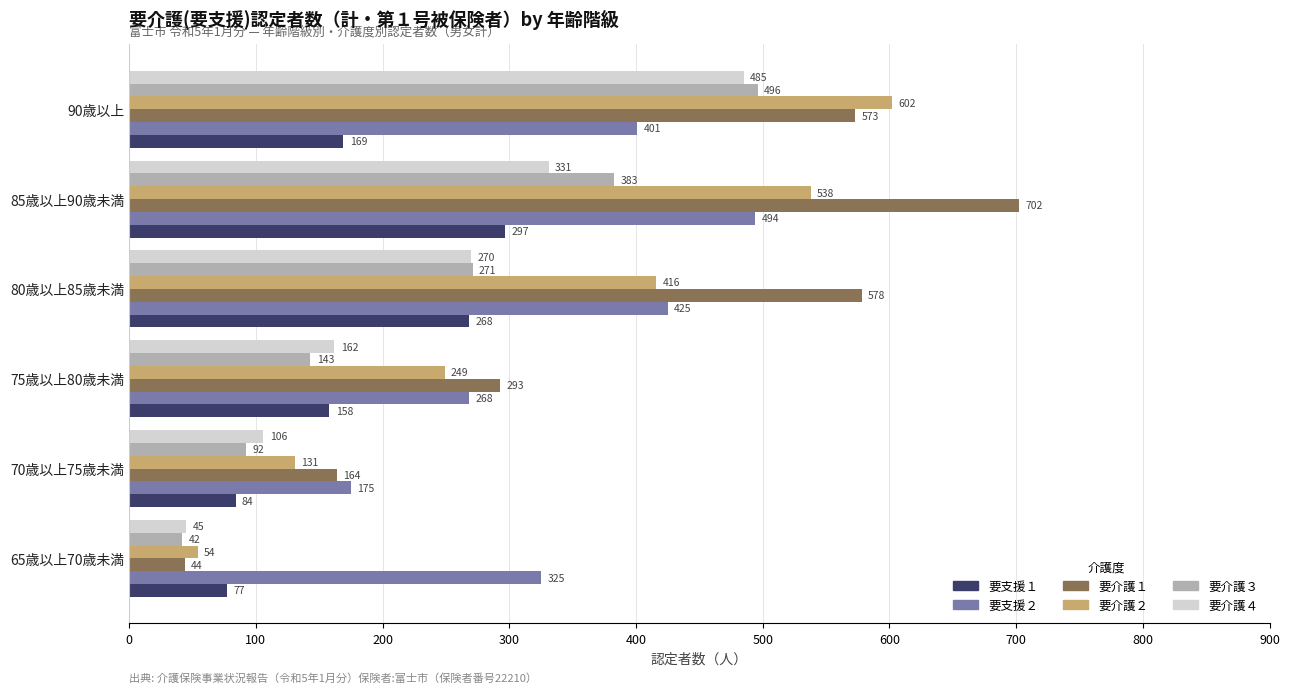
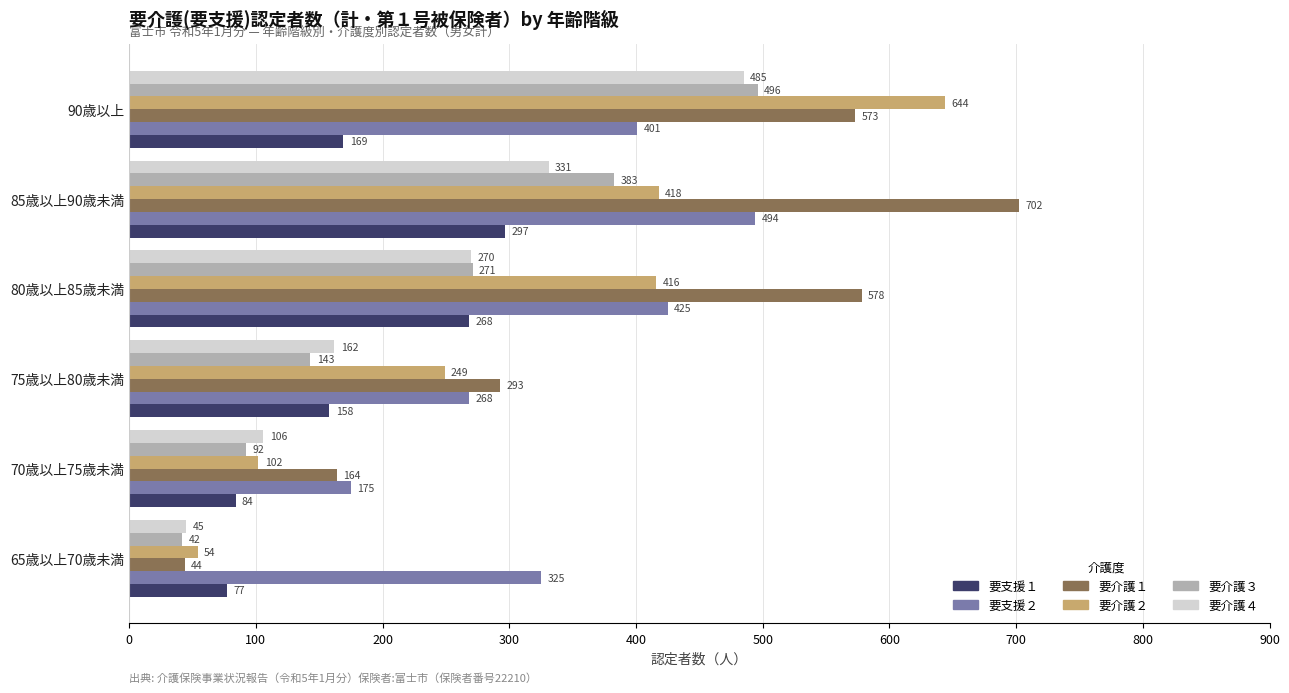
要介護２, 90歳以上: 602 -> 644
要介護２, 85歳以上90歳未満: 538 -> 418
要介護２, 70歳以上75歳未満: 131 -> 102
